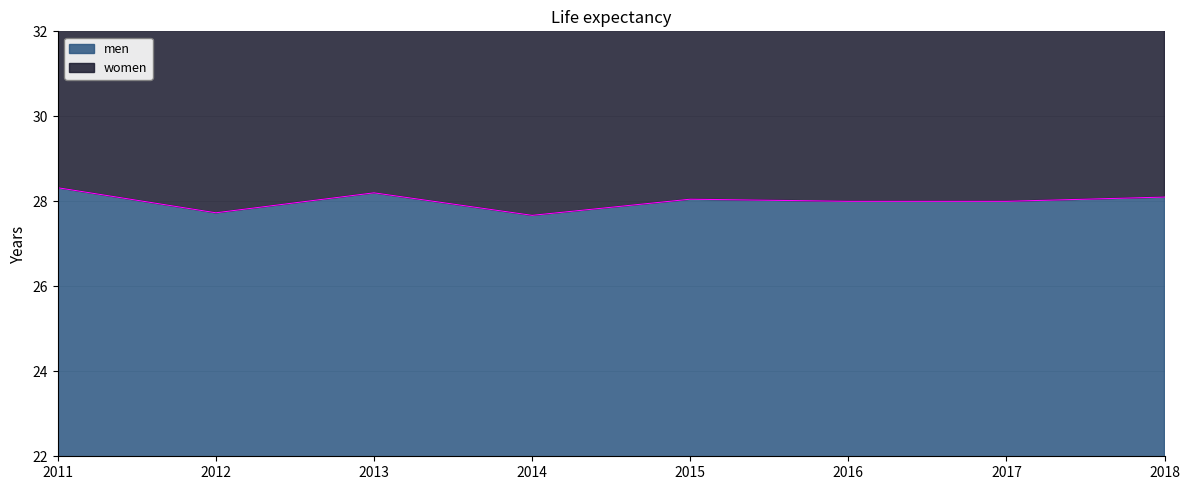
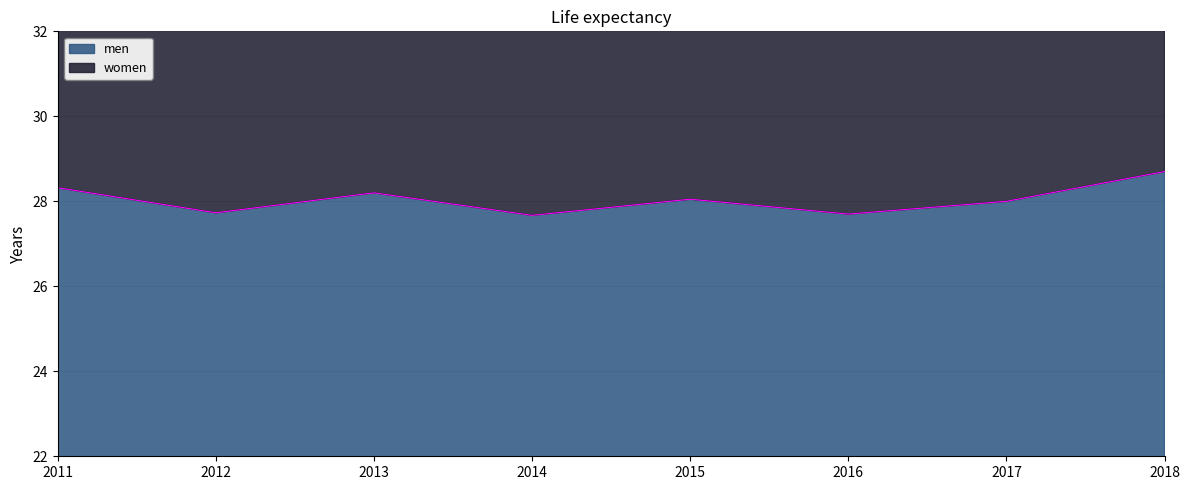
men, 2016: 28.0 -> 27.7
men, 2018: 28.1 -> 28.7
